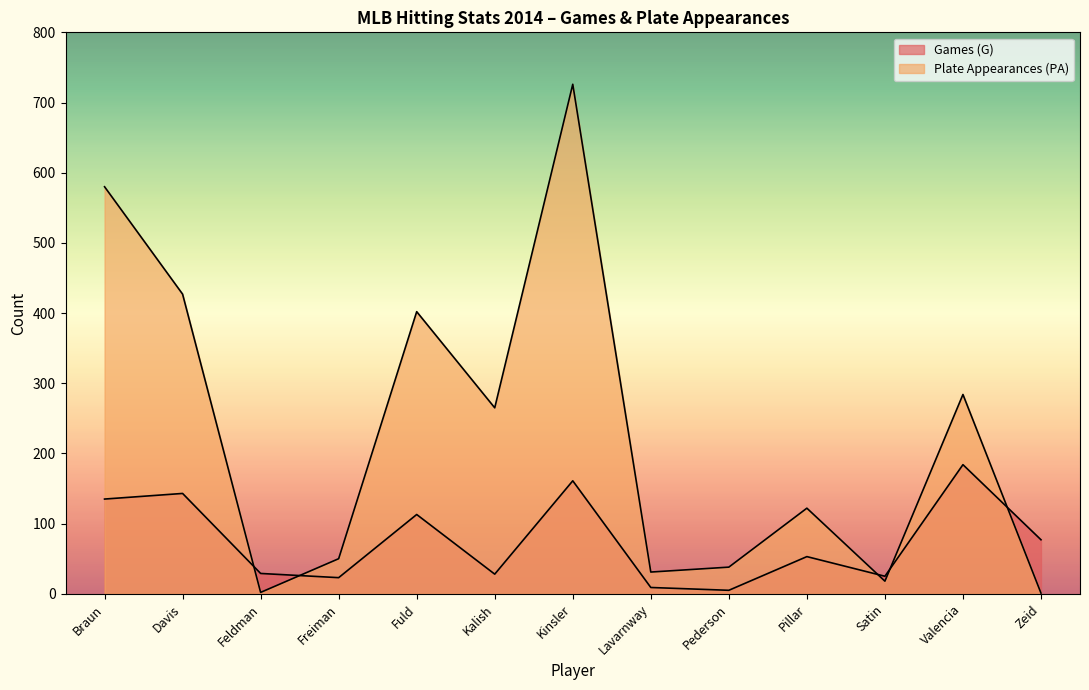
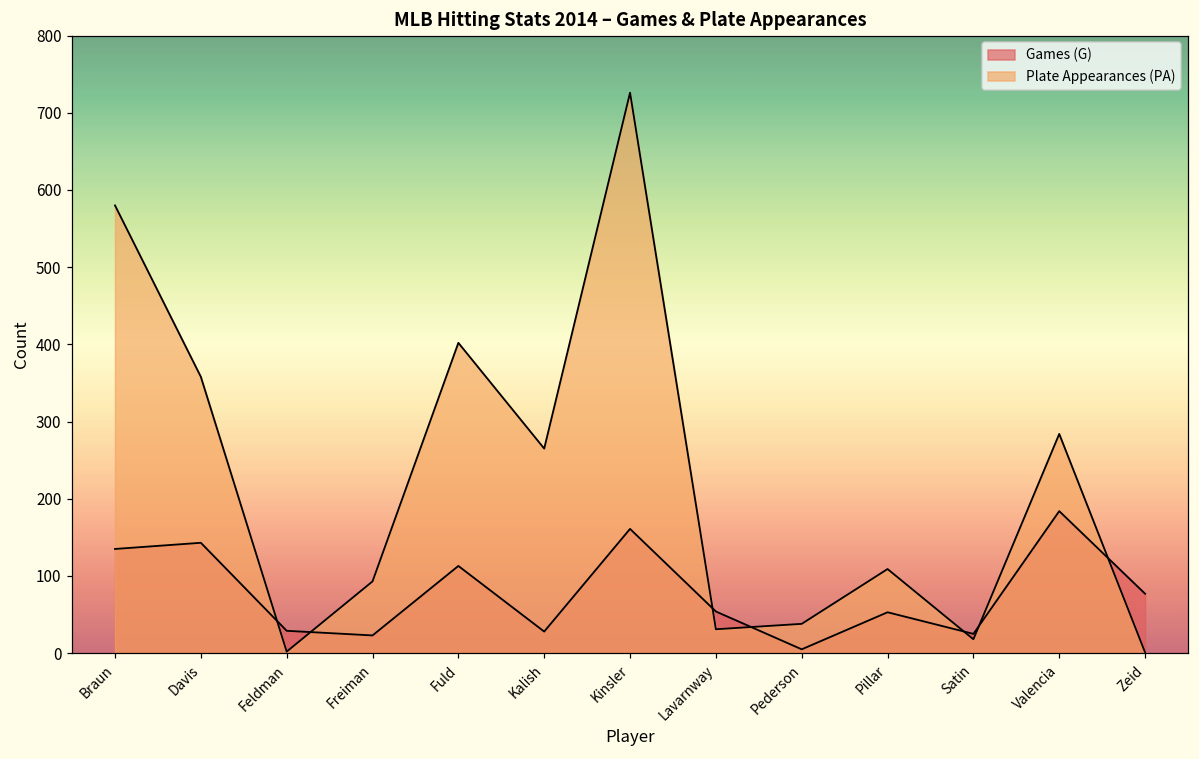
Plate Appearances (PA), Davis: 430 -> 360
Plate Appearances (PA), Freiman: 50 -> 90
Games (G), Lavarnway: 10 -> 50
Plate Appearances (PA), Pillar: 120 -> 110
